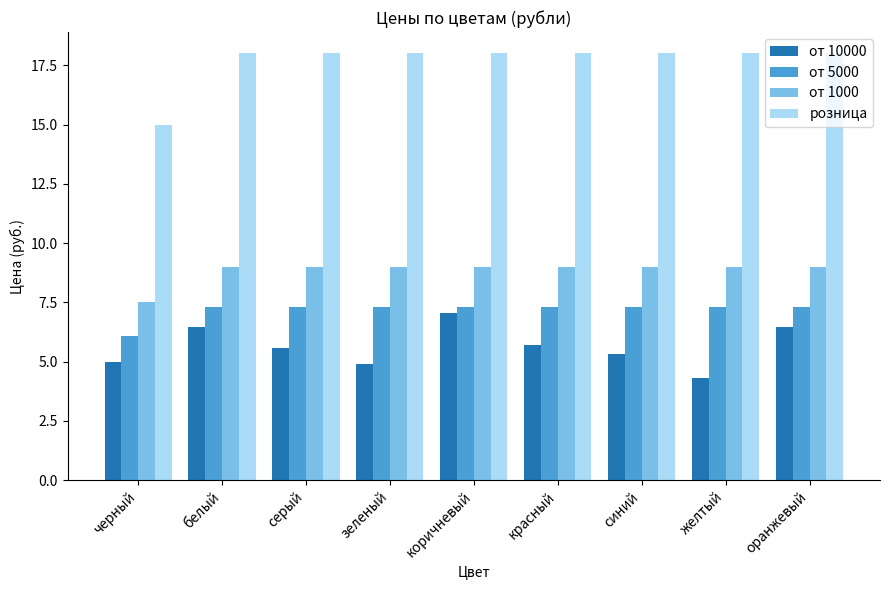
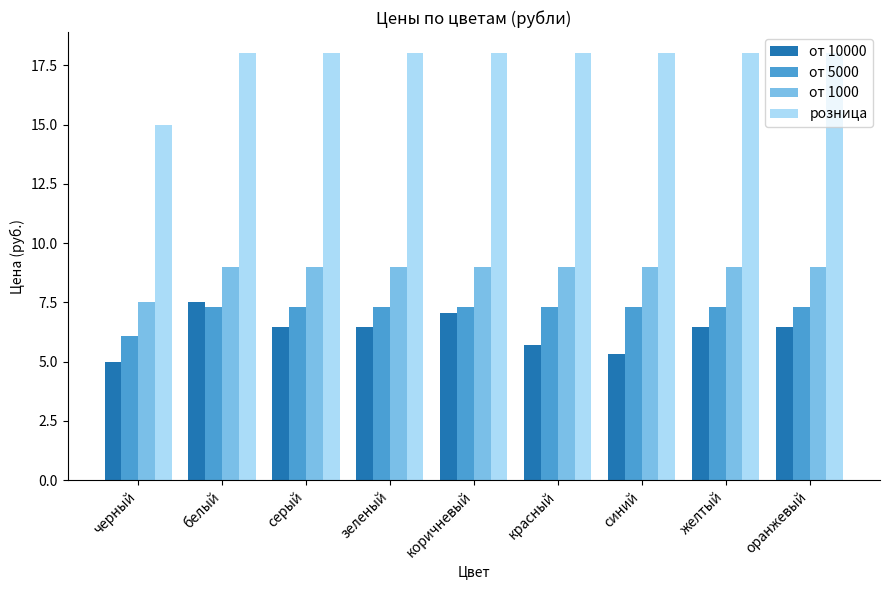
от 10000, белый: 6.5 -> 7.5
от 10000, серый: 5.6 -> 6.5
от 10000, зеленый: 4.9 -> 6.5
от 10000, желтый: 4.3 -> 6.5
